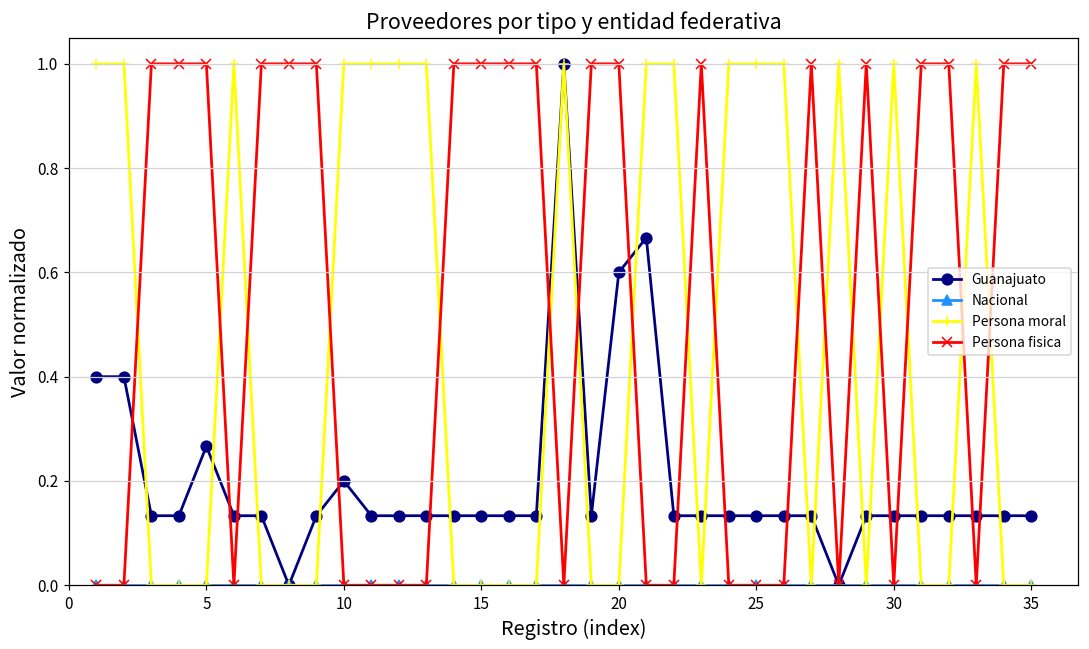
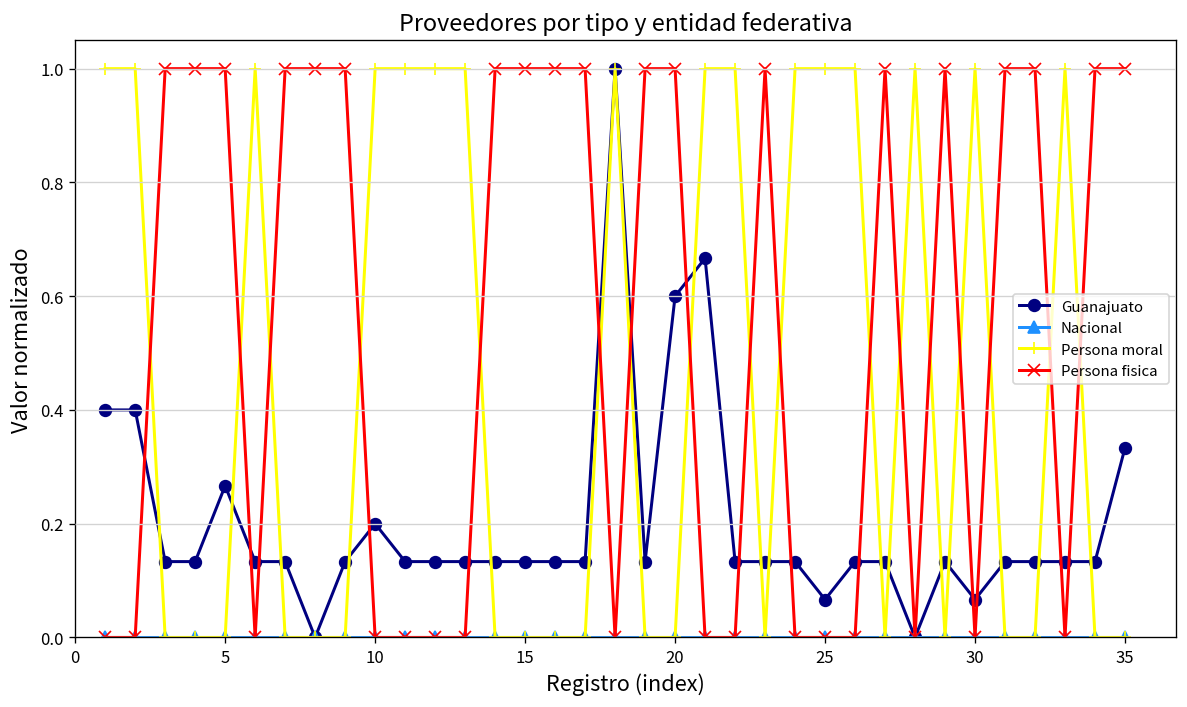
Guanajuato, 25: 0.13 -> 0.07
Guanajuato, 30: 0.13 -> 0.07
Guanajuato, 35: 0.13 -> 0.33
